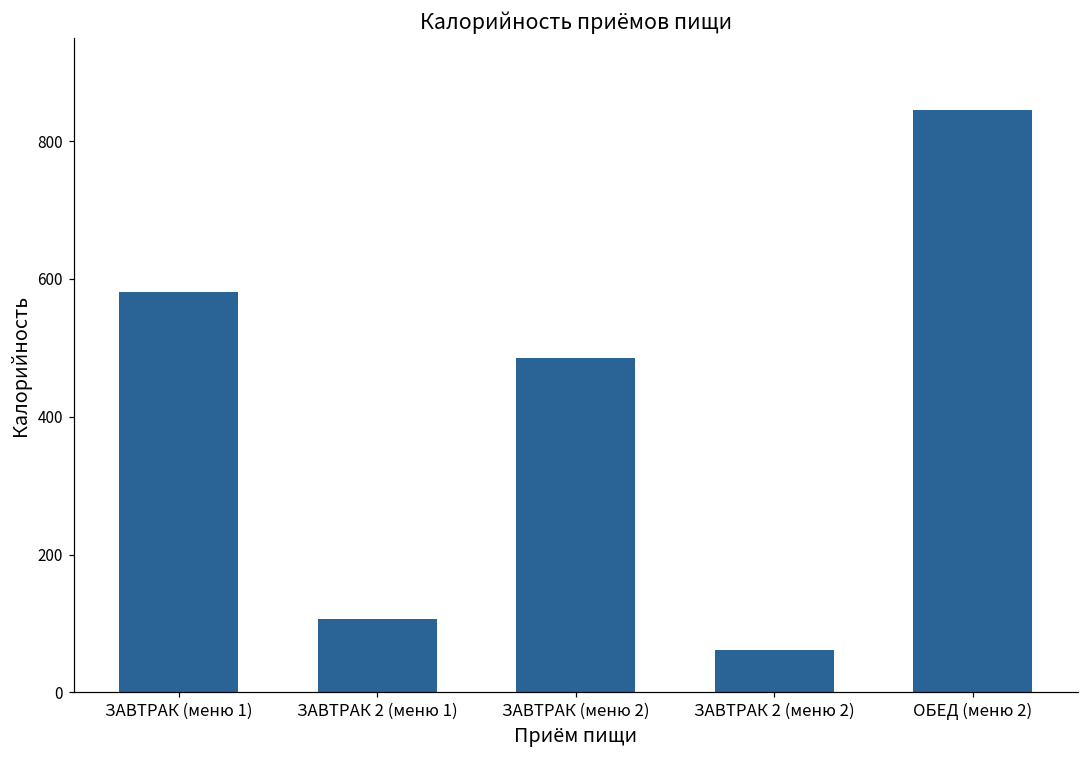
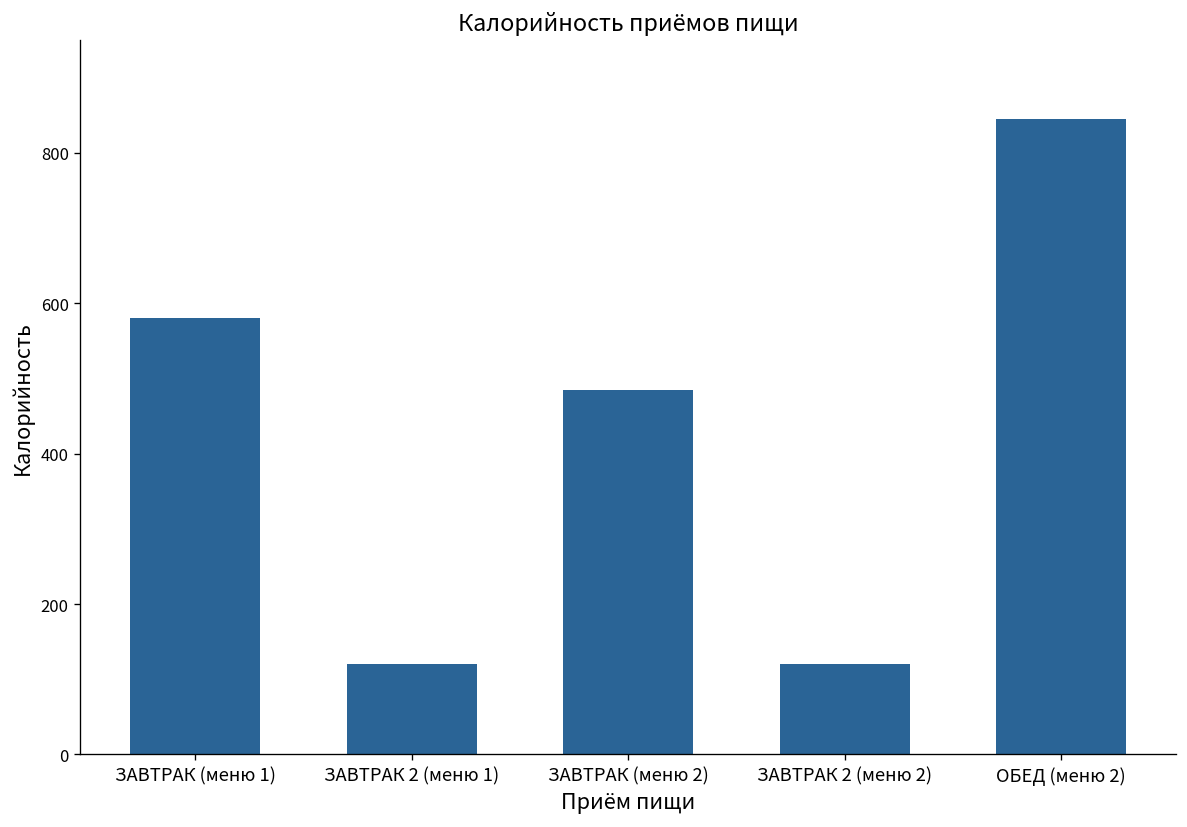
ЗАВТРАК 2 (меню 1): 110 -> 120
ЗАВТРАК 2 (меню 2): 60 -> 120
